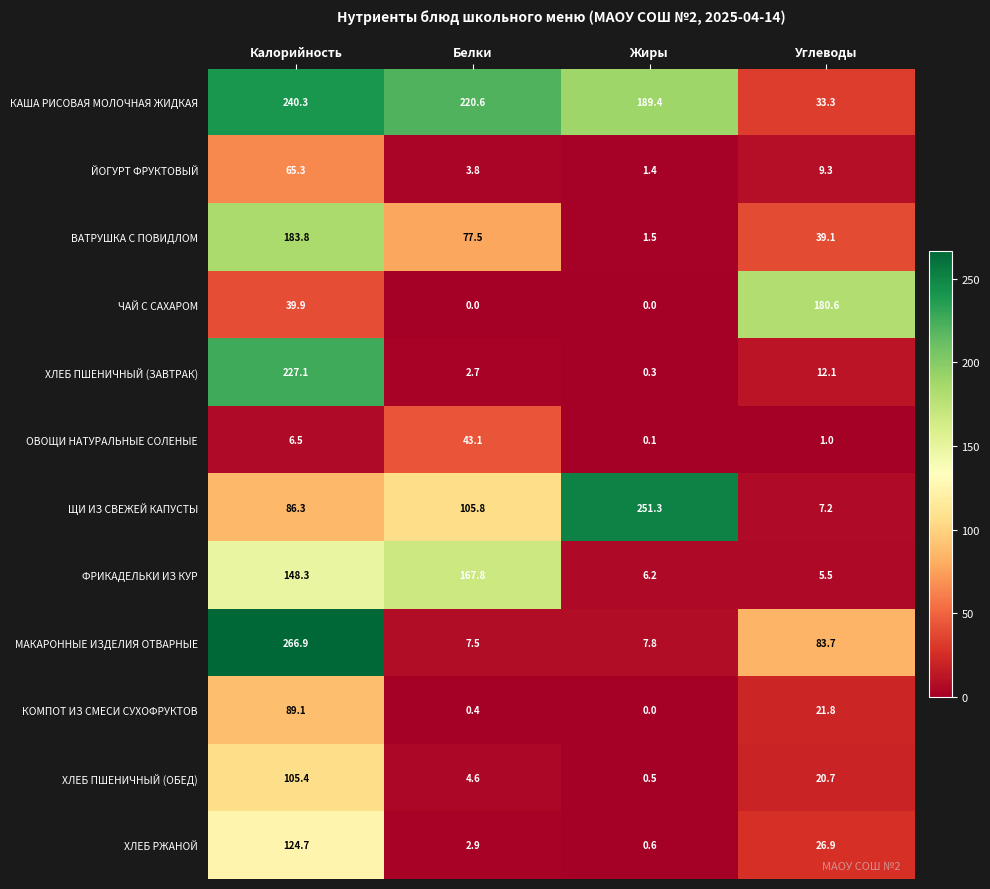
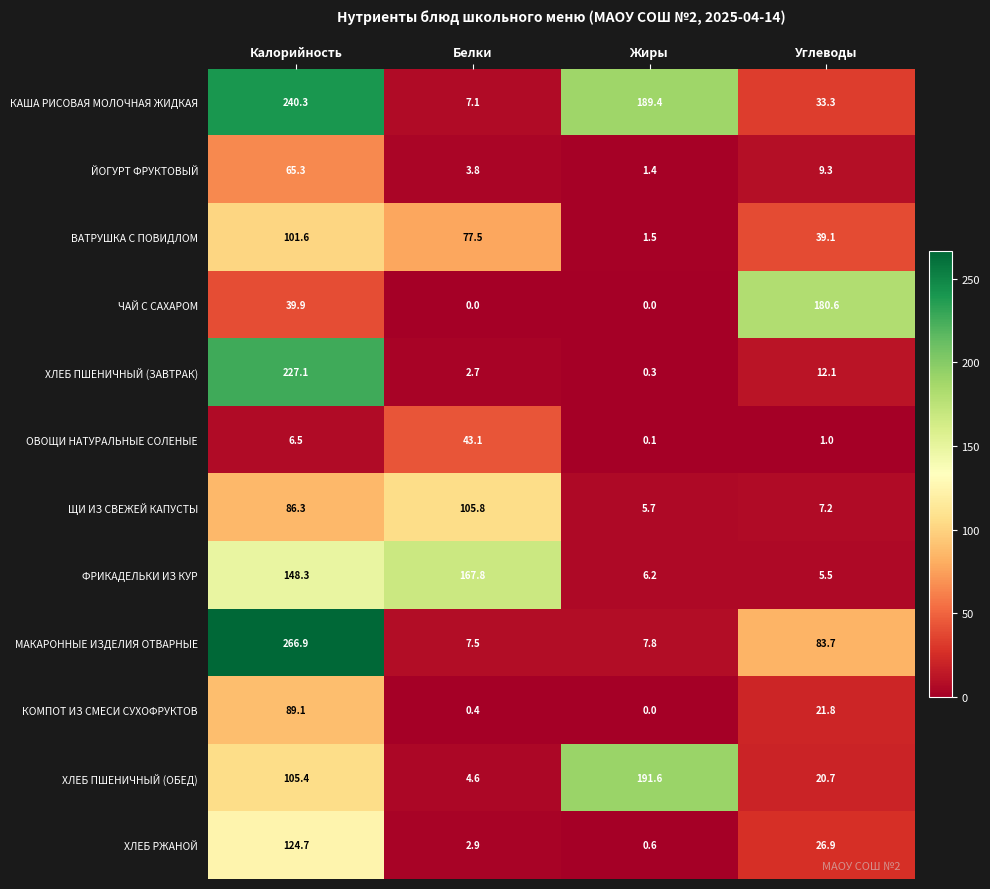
КАША РИСОВАЯ МОЛОЧНАЯ ЖИДКАЯ, Белки: 220.6 -> 7.1
ВАТРУШКА С ПОВИДЛОМ, Калорийность: 183.8 -> 101.6
ЩИ ИЗ СВЕЖЕЙ КАПУСТЫ, Жиры: 251.3 -> 5.7
ХЛЕБ ПШЕНИЧНЫЙ (ОБЕД), Жиры: 0.5 -> 191.6
